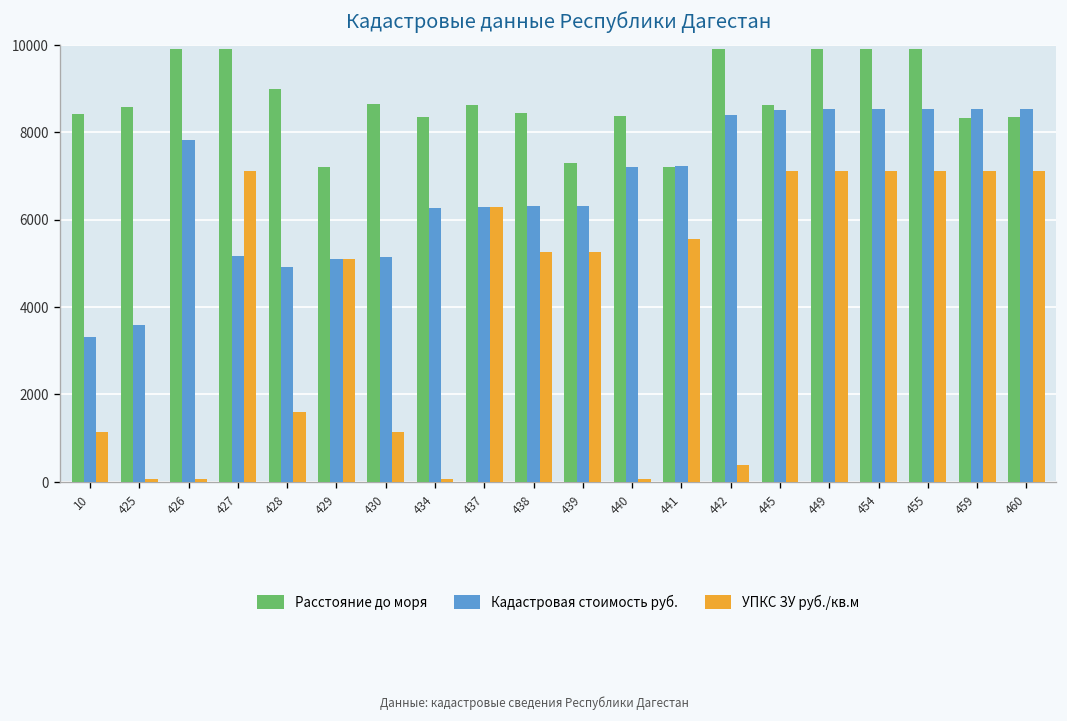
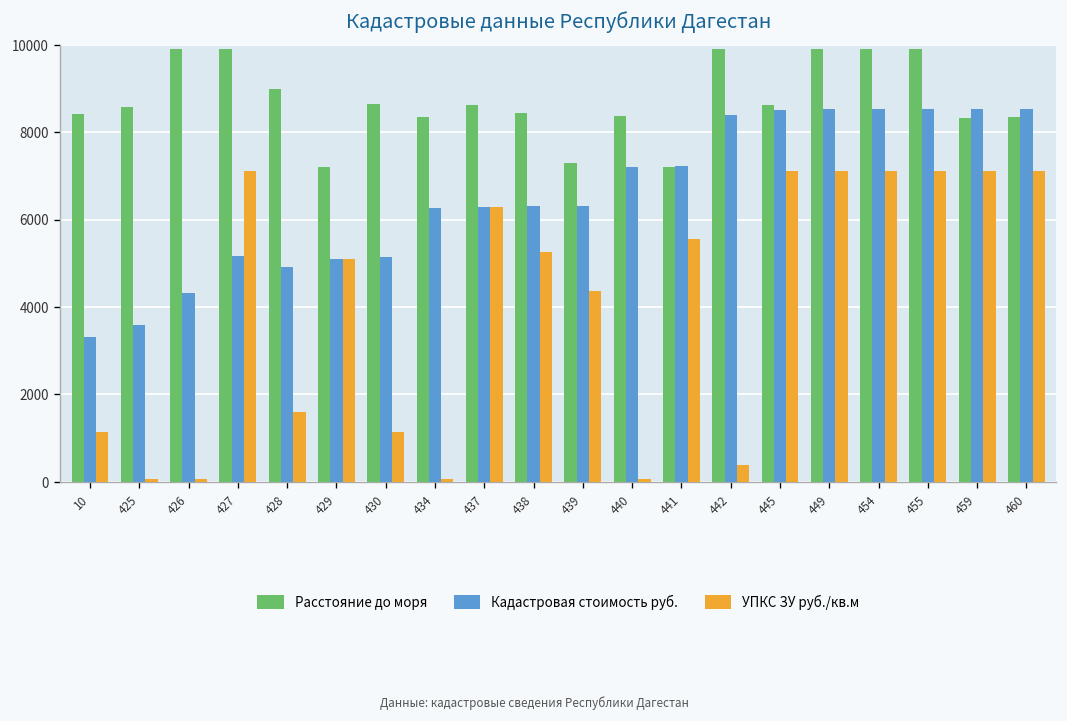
Кадастровая стоимость руб., 426: 7800 -> 4300
УПКС ЗУ руб./кв.м, 439: 5300 -> 4400
